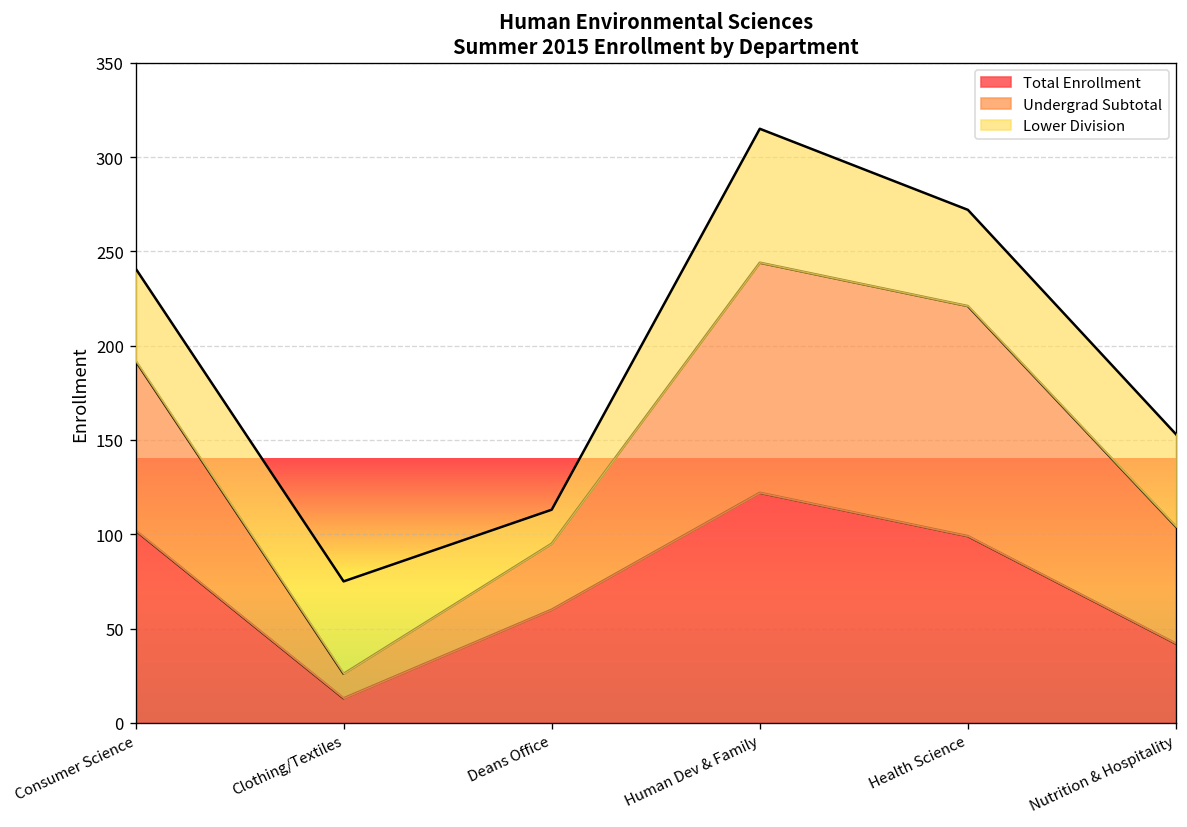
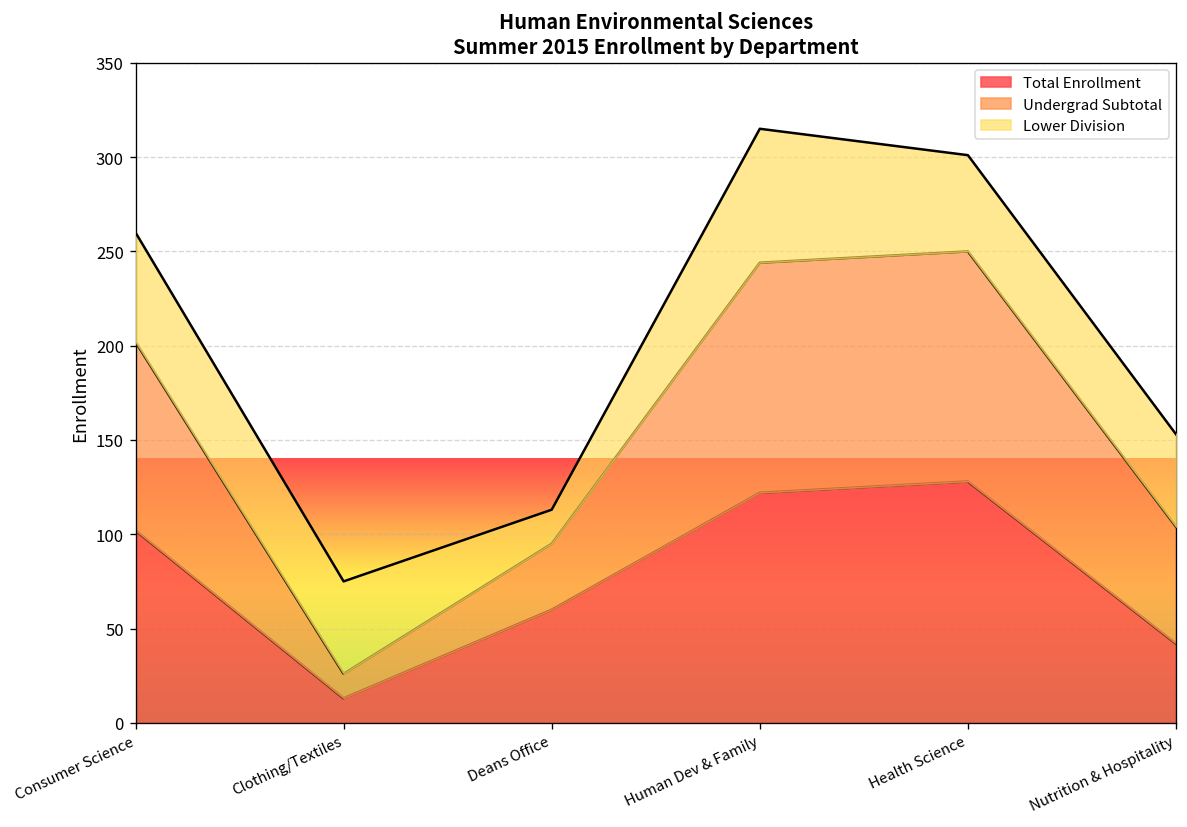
Undergrad Subtotal, Consumer Science: 90 -> 100
Lower Division, Consumer Science: 49 -> 58
Total Enrollment, Health Science: 99 -> 128
